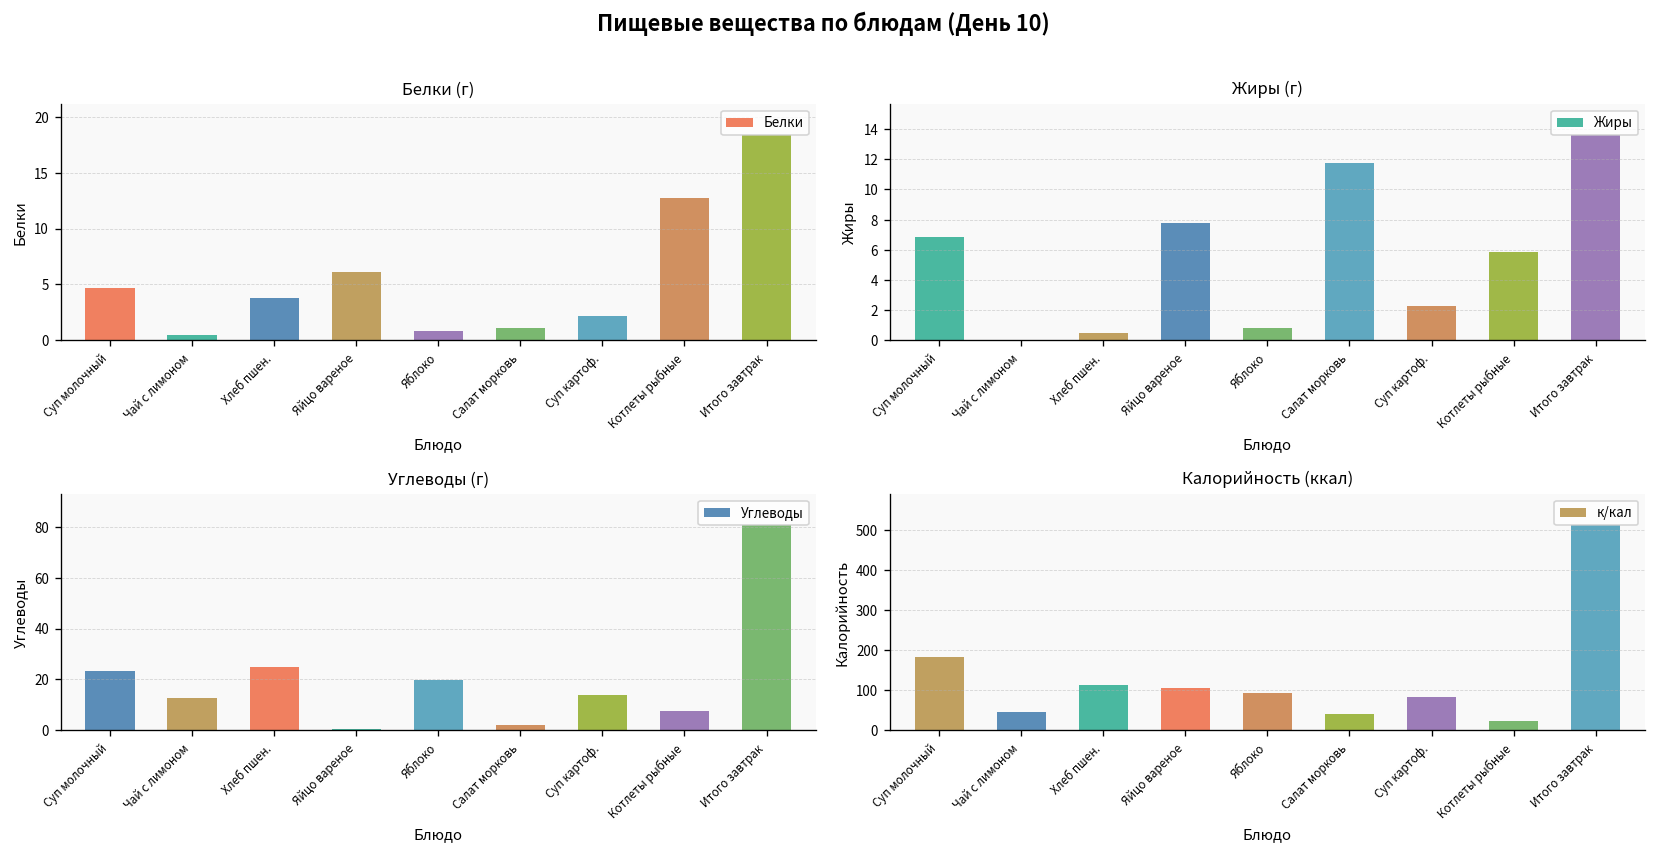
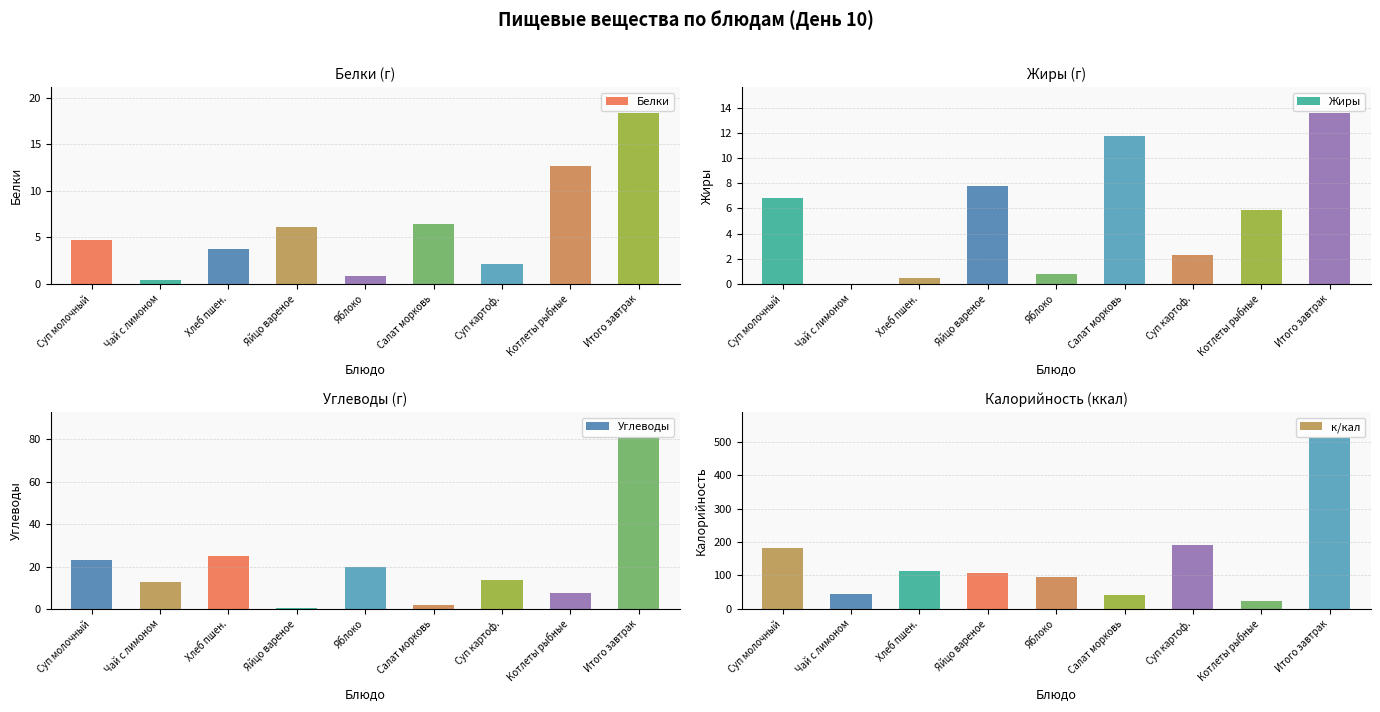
Белки (г), Салат морковь: 1 -> 6
Калорийность (ккал), Суп картоф.: 80 -> 190
